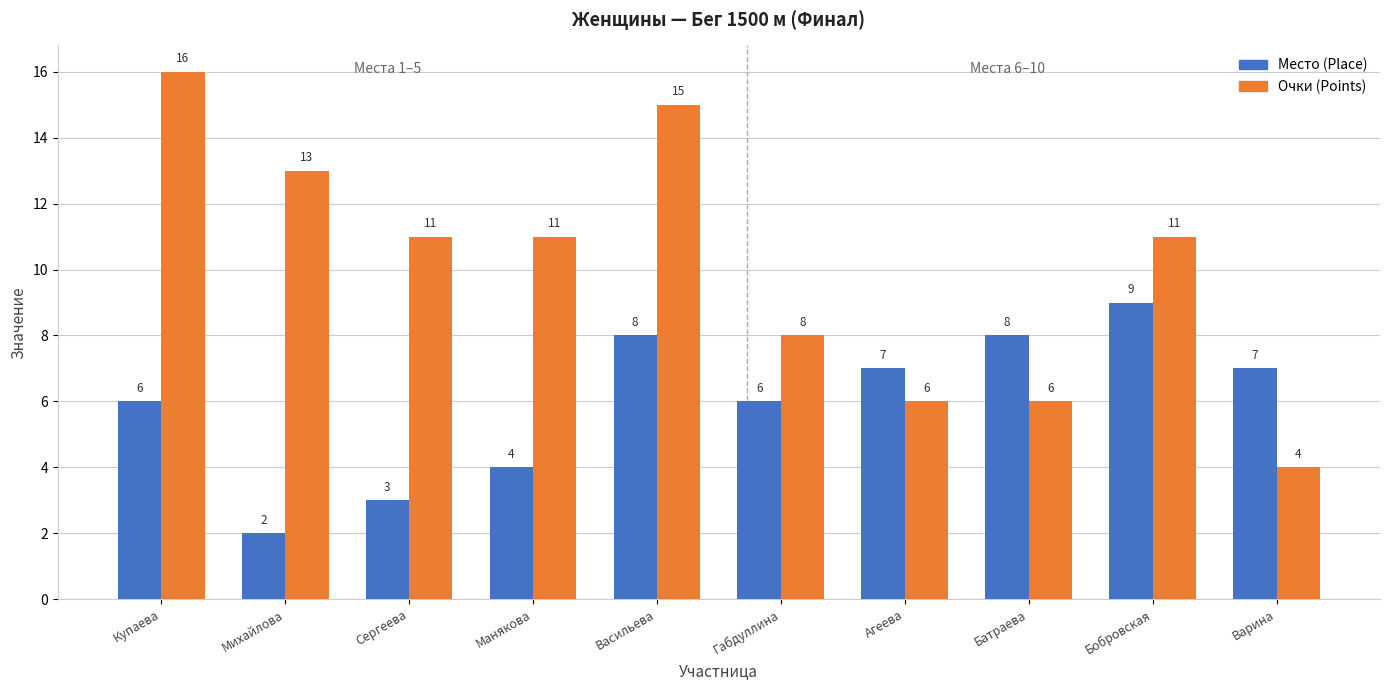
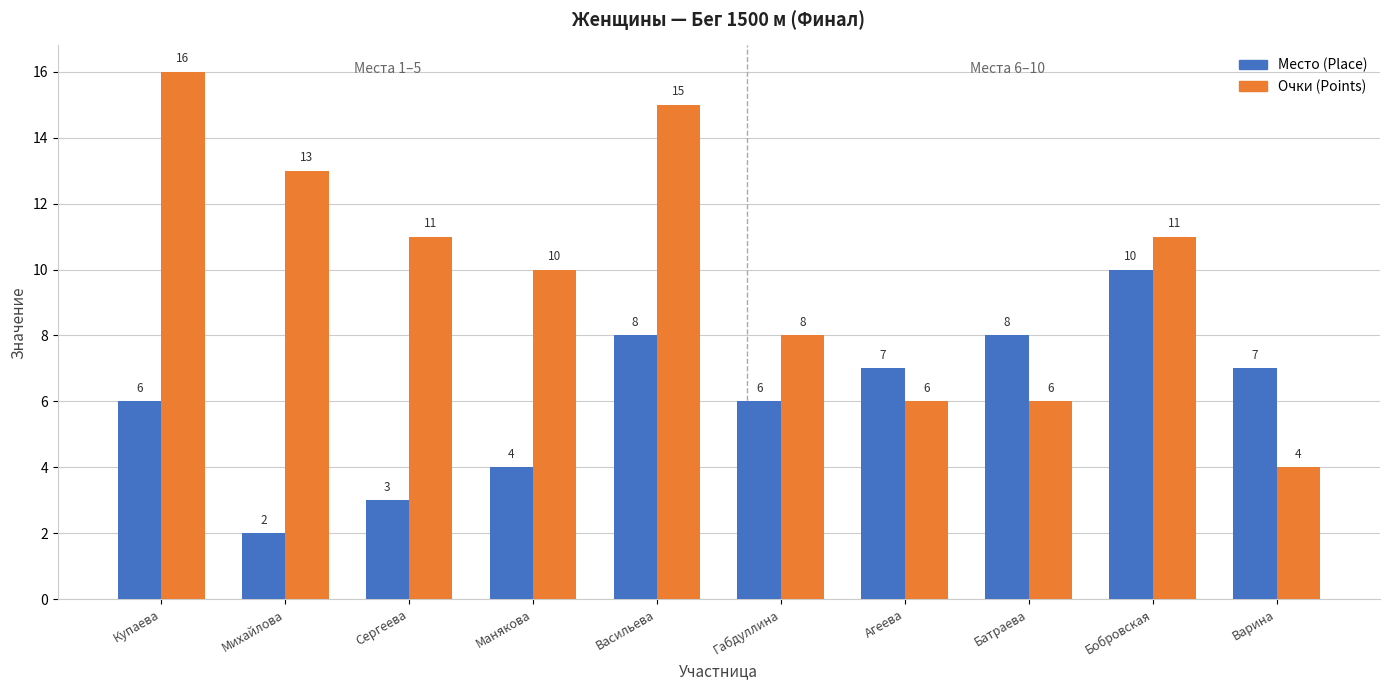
Очки (Points), Манякова: 11 -> 10
Место (Place), Бобровская: 9 -> 10
